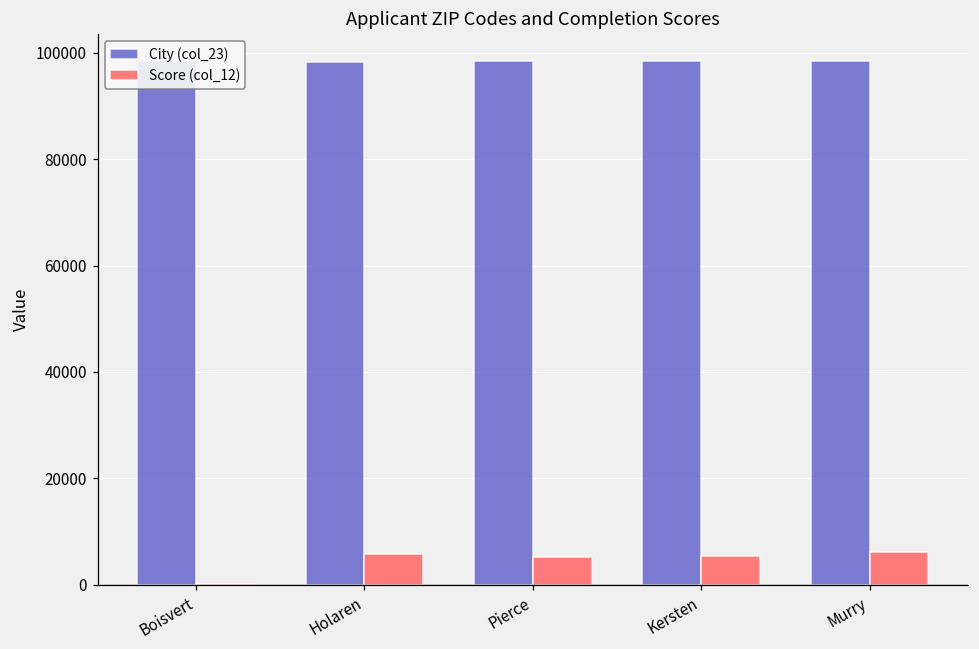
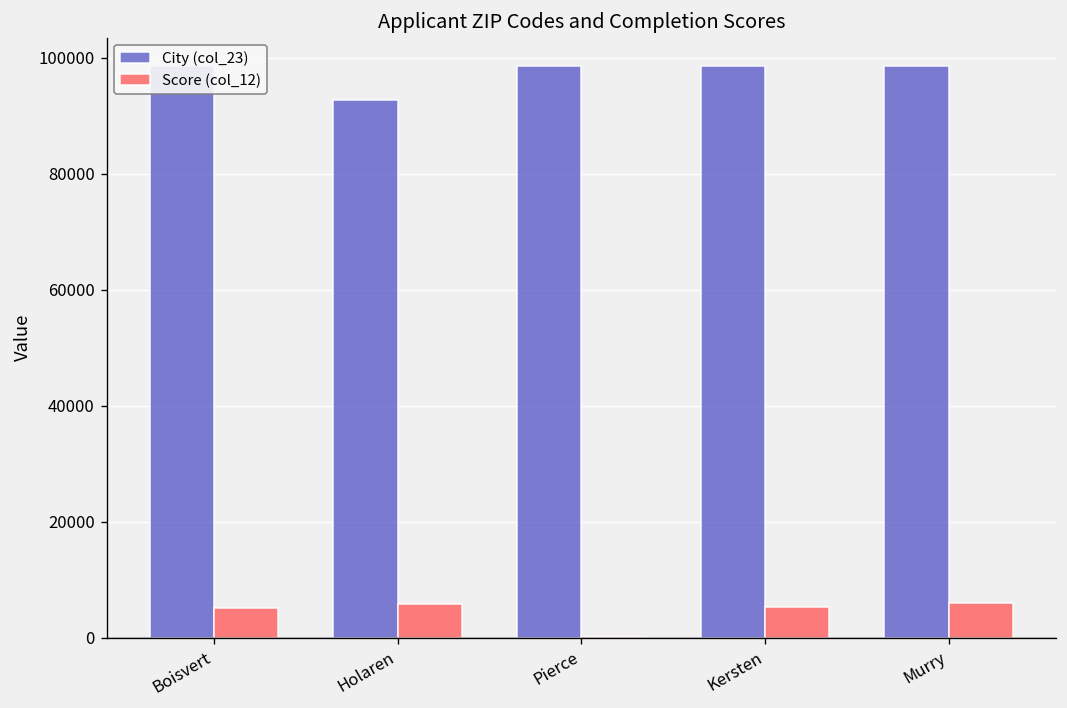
Score (col_12), Boisvert: 0 -> 5000
City (col_23), Holaren: 98000 -> 93000
Score (col_12), Pierce: 5000 -> 0
